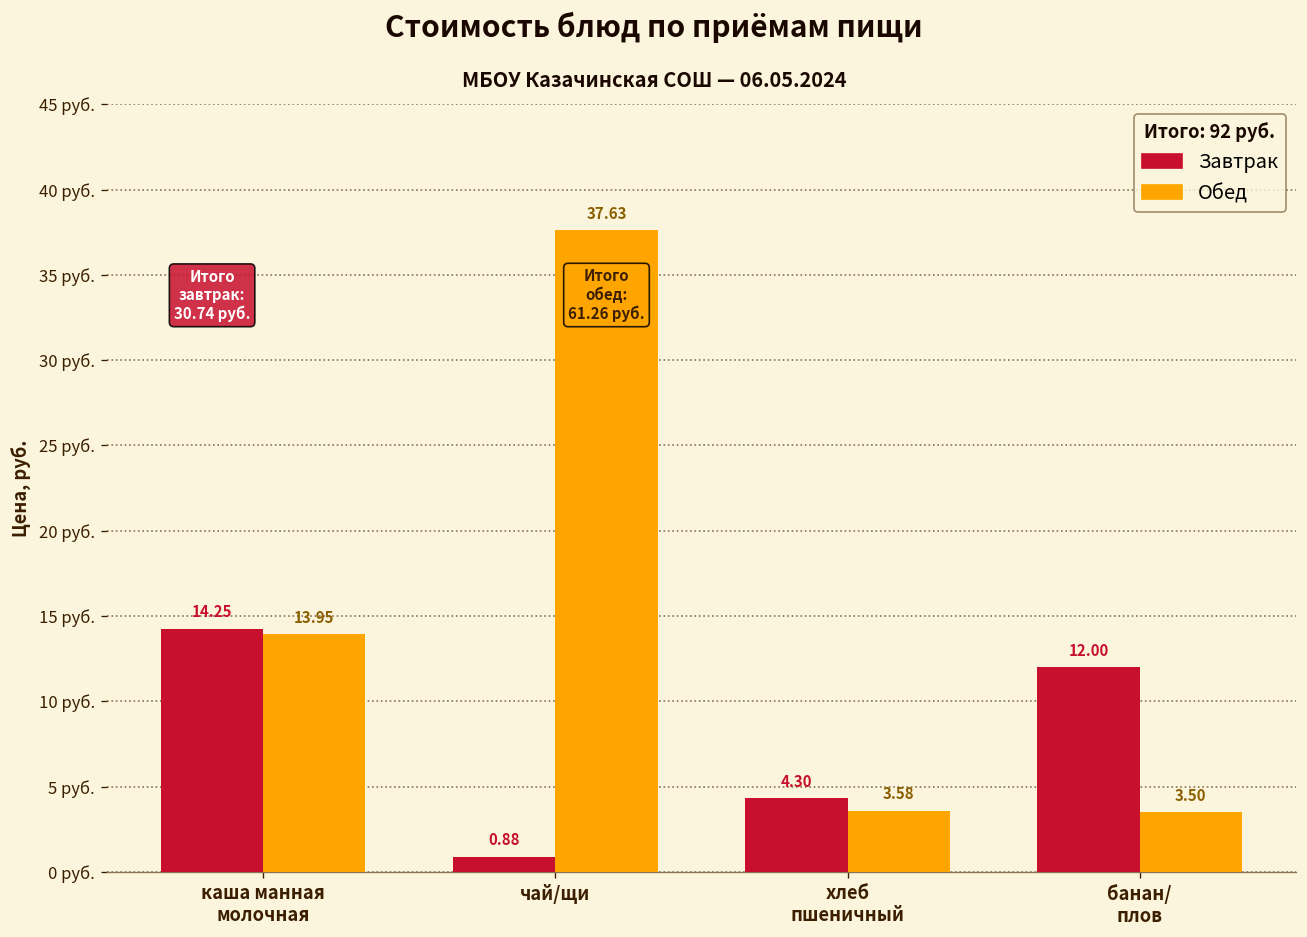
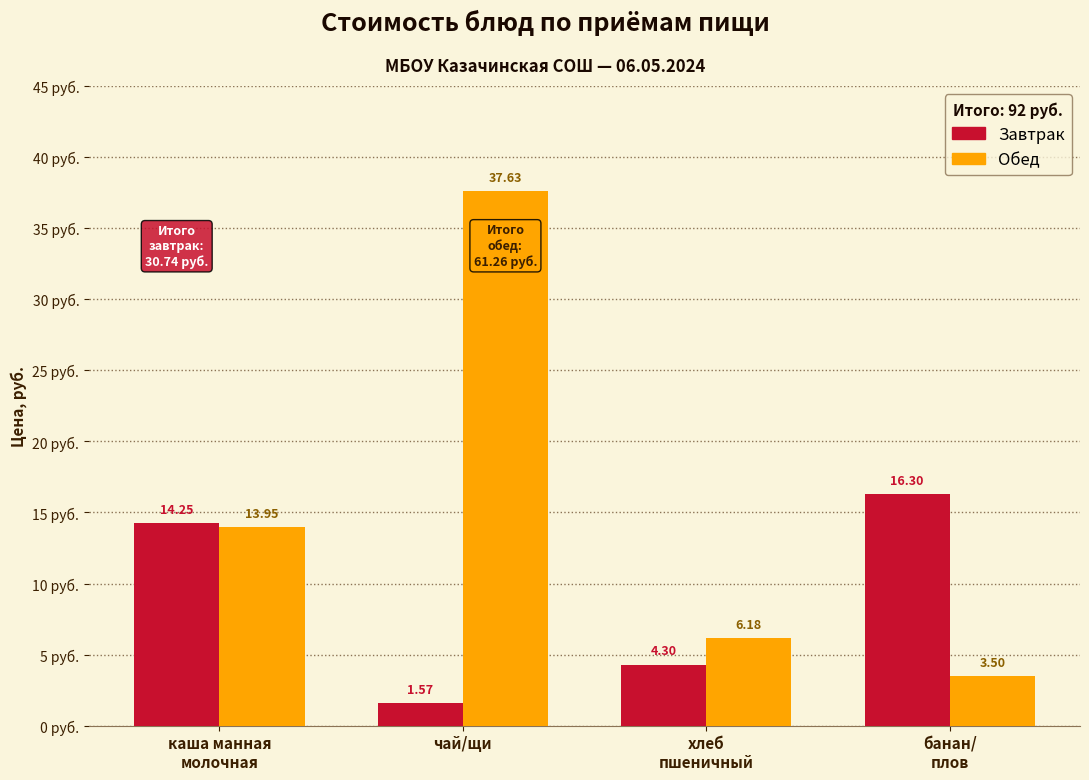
Завтрак, чай/щи: 0.88 -> 1.57
Обед, хлеб пшеничный: 3.58 -> 6.18
Завтрак, банан/ плов: 12.00 -> 16.30
